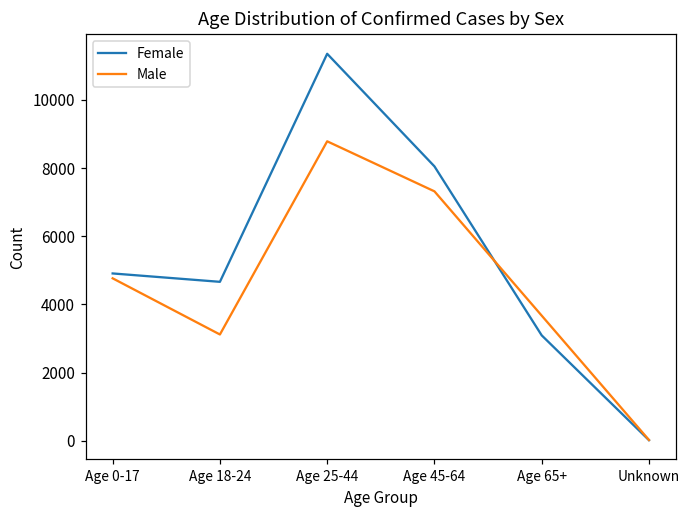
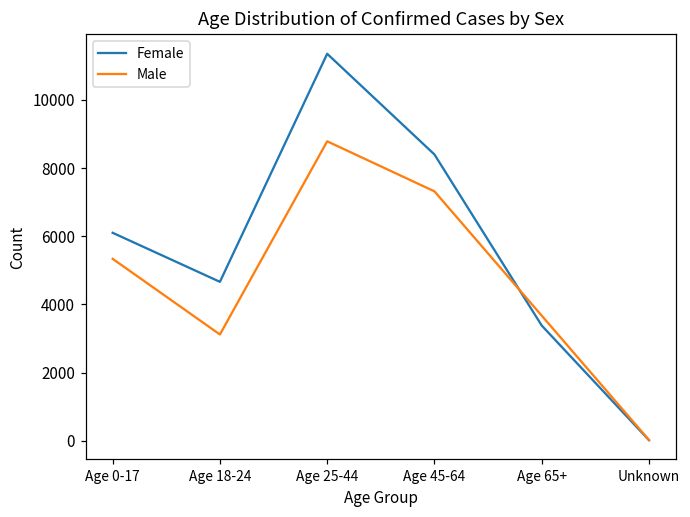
Female, Age 0-17: 4900 -> 6100
Male, Age 0-17: 4800 -> 5300
Female, Age 45-64: 8100 -> 8400
Female, Age 65+: 3100 -> 3400
